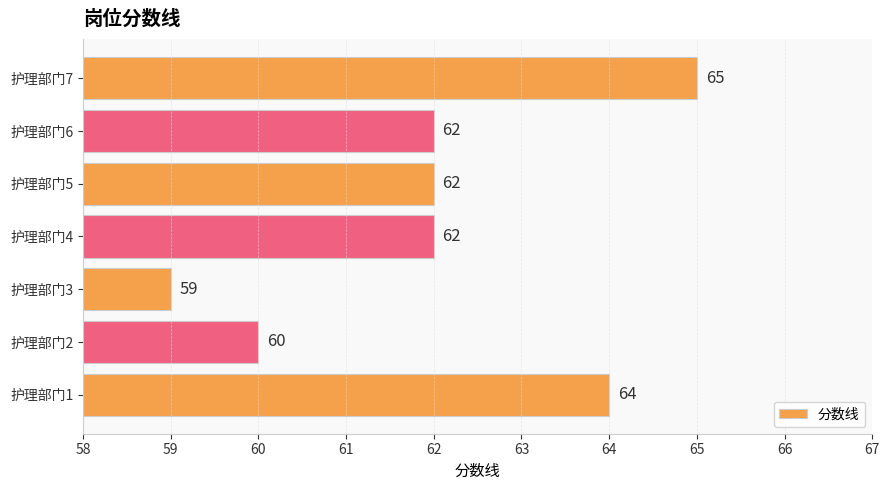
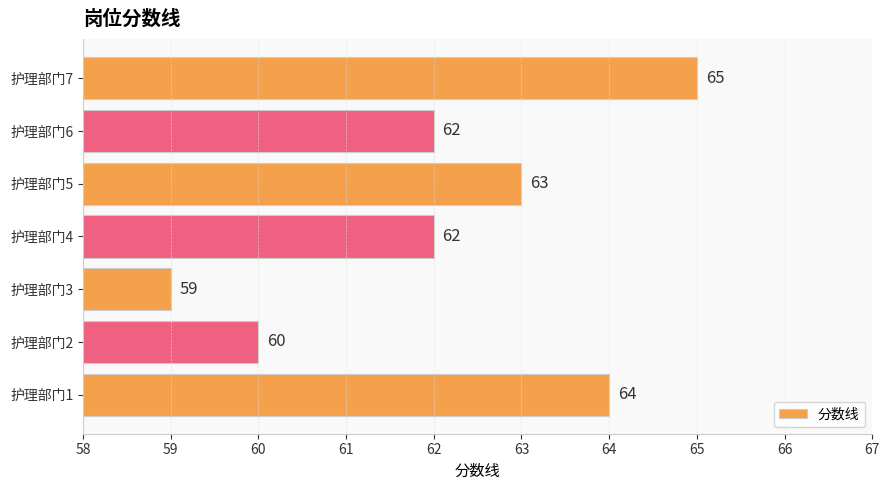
护理部门5: 62 -> 63
